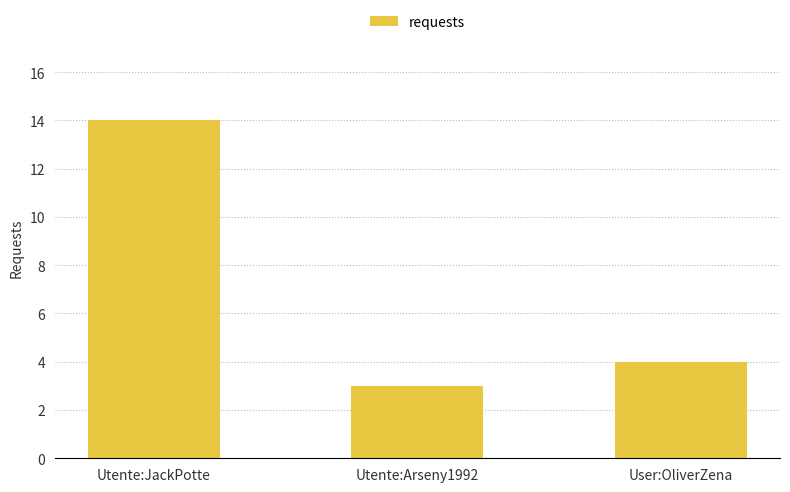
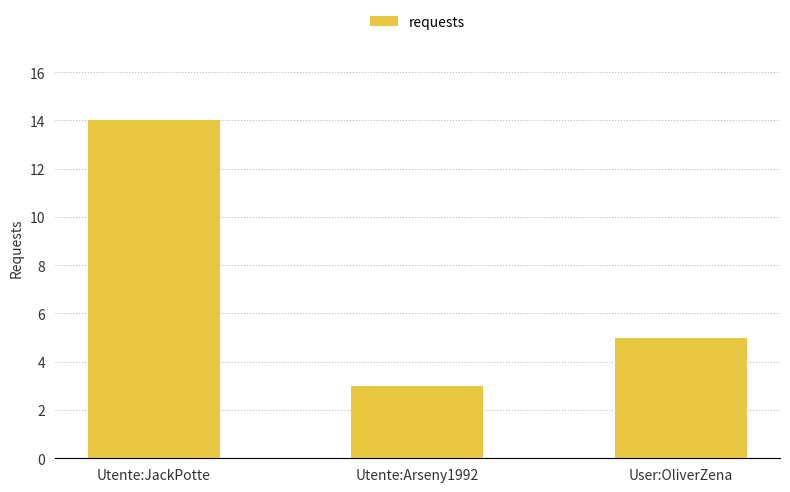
User:OliverZena: 4 -> 5
